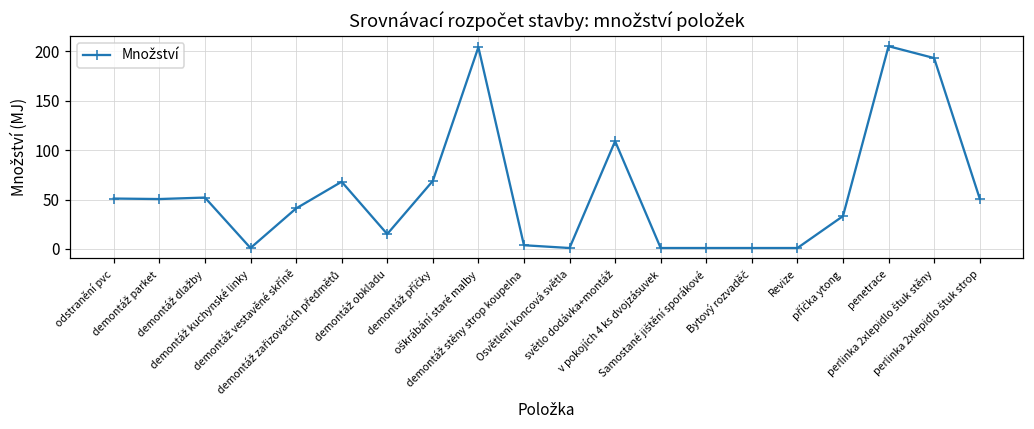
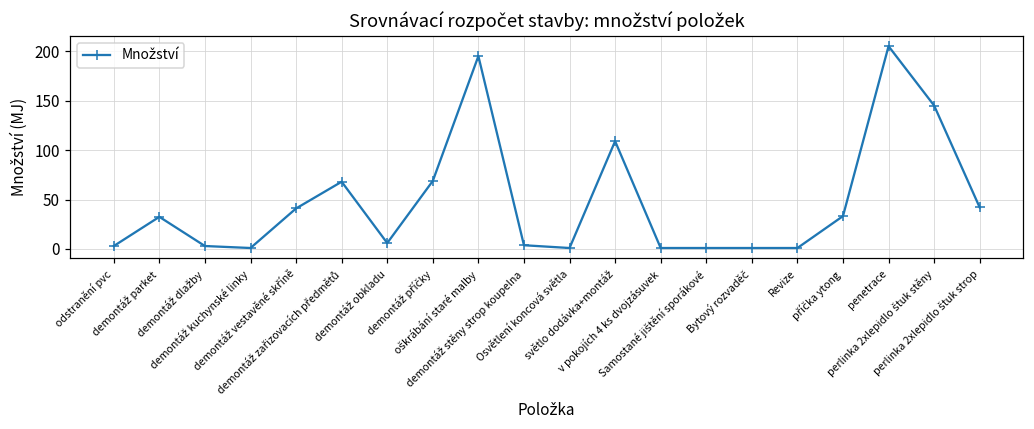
odstranění pvc: 50 -> 0
demontáž parket: 50 -> 30
demontáž dlažby: 50 -> 0
demontáž obkladu: 20 -> 10
oškrábání staré malby: 204 -> 195
perlinka 2xlepidlo štuk stěny: 190 -> 150
perlinka 2xlepidlo štuk strop: 50 -> 40
